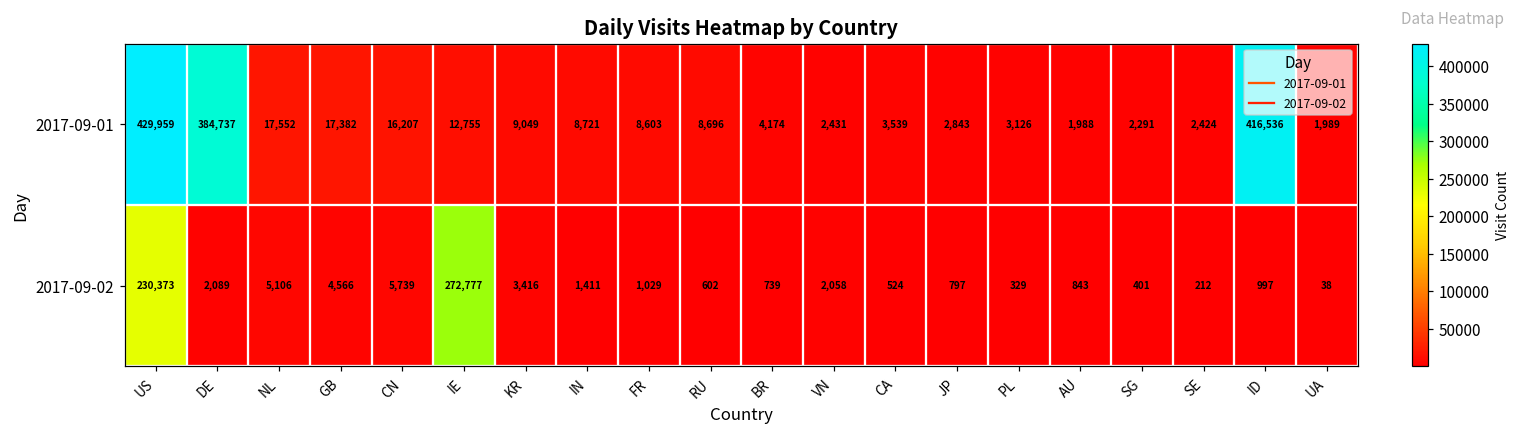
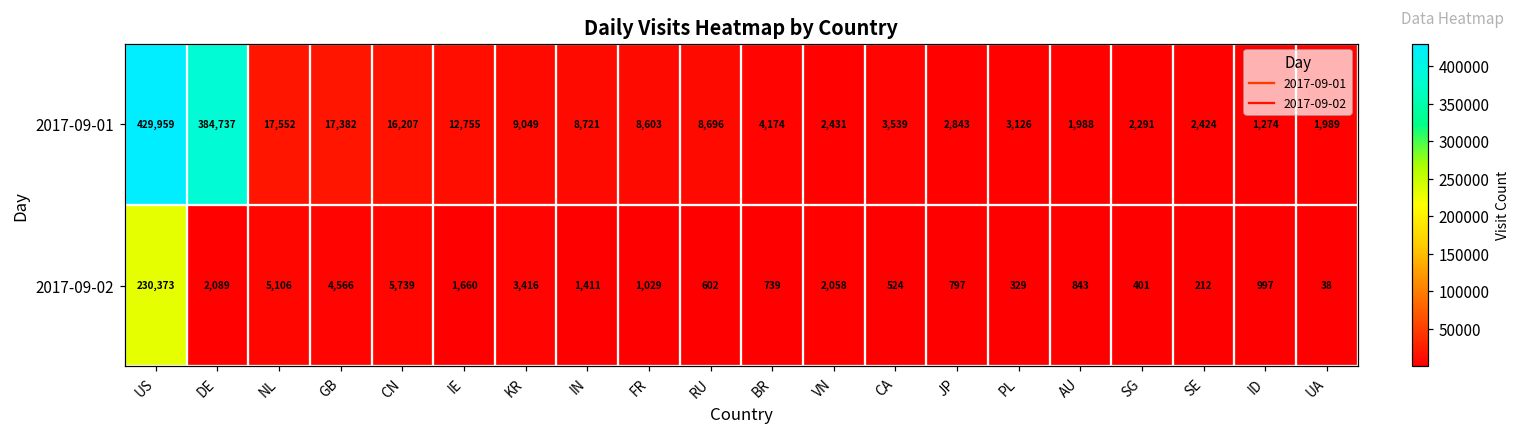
2017-09-01, ID: 416,536 -> 1,274
2017-09-02, IE: 272,777 -> 1,660
